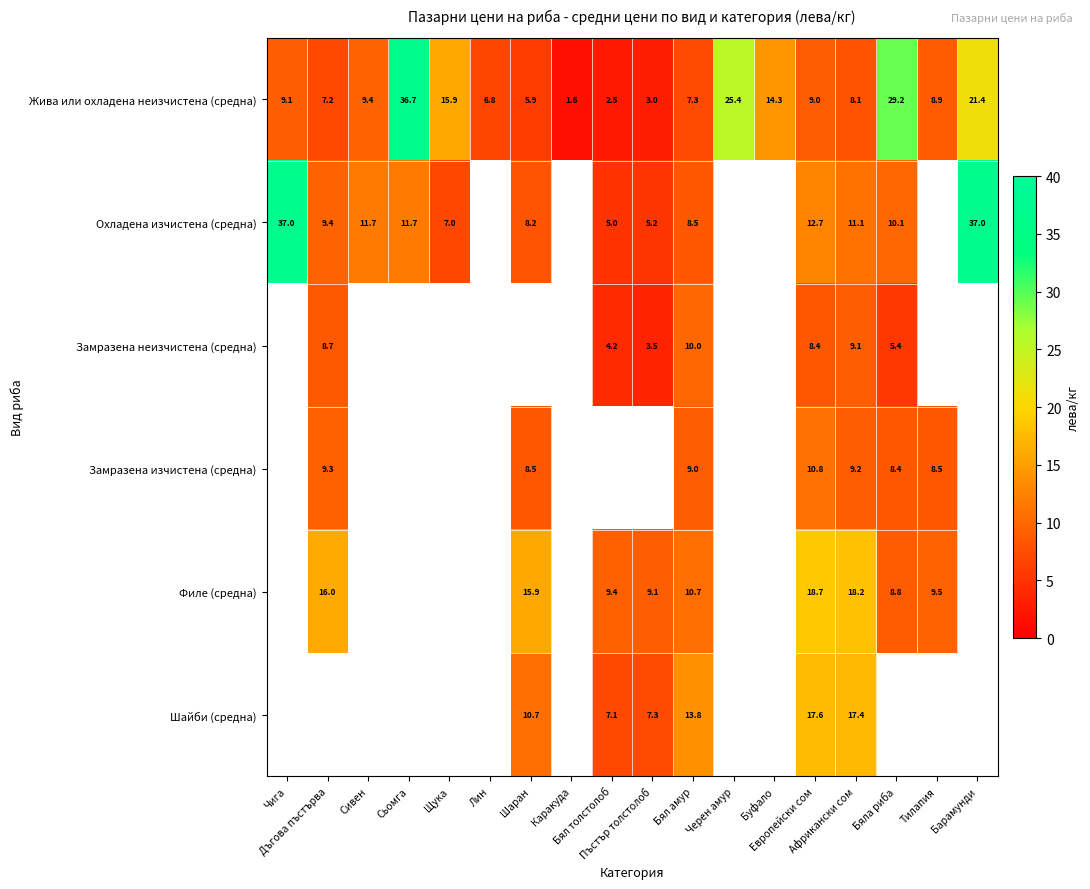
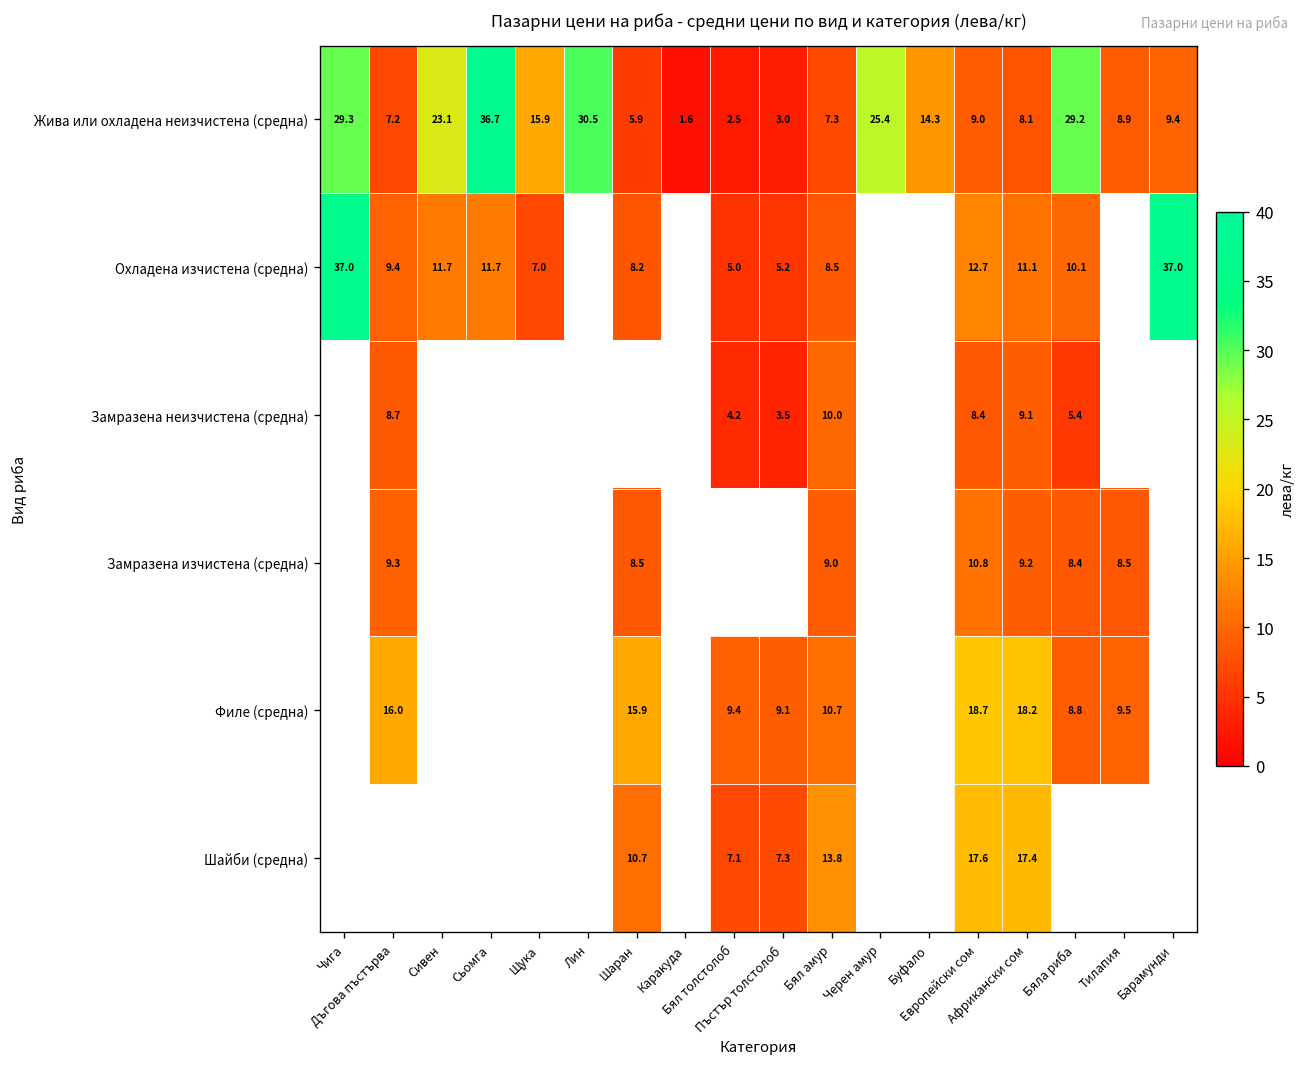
Жива или охладена неизчистена (средна), Чига: 9.1 -> 29.3
Жива или охладена неизчистена (средна), Сивен: 9.4 -> 23.1
Жива или охладена неизчистена (средна), Лин: 6.8 -> 30.5
Жива или охладена неизчистена (средна), Барамунди: 21.4 -> 9.4
